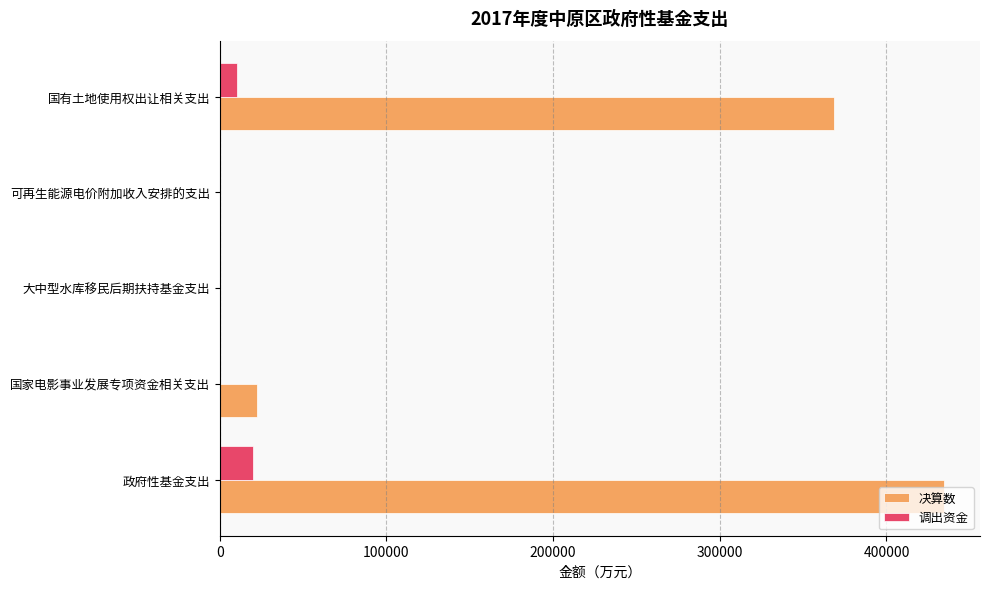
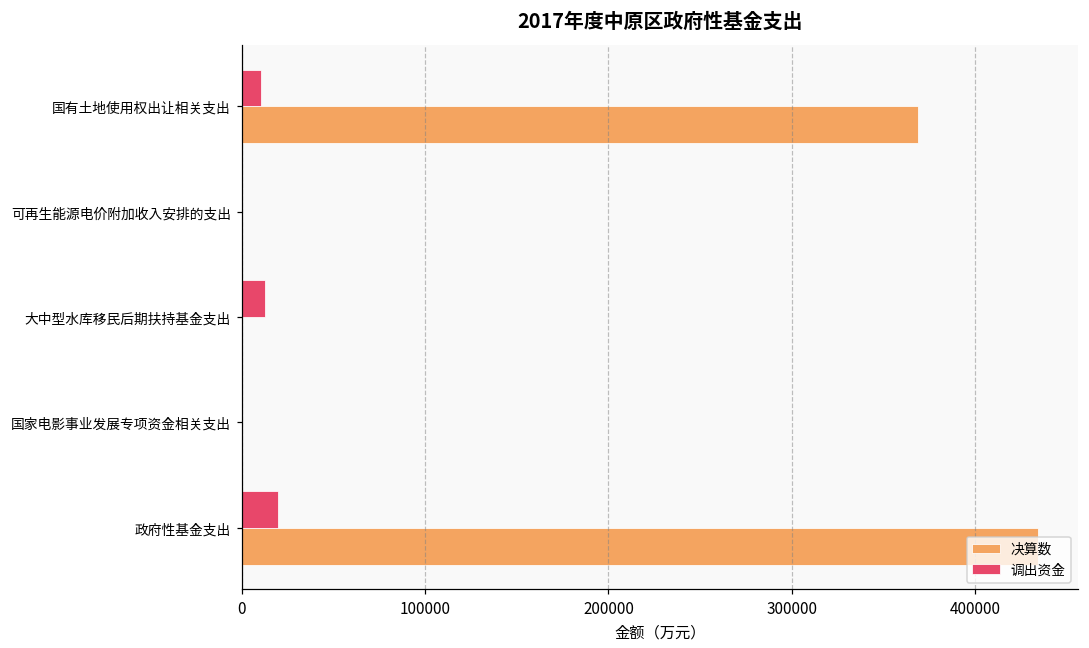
调出资金, 大中型水库移民后期扶持基金支出: 0 -> 13000
决算数, 国家电影事业发展专项资金相关支出: 22000 -> 0
